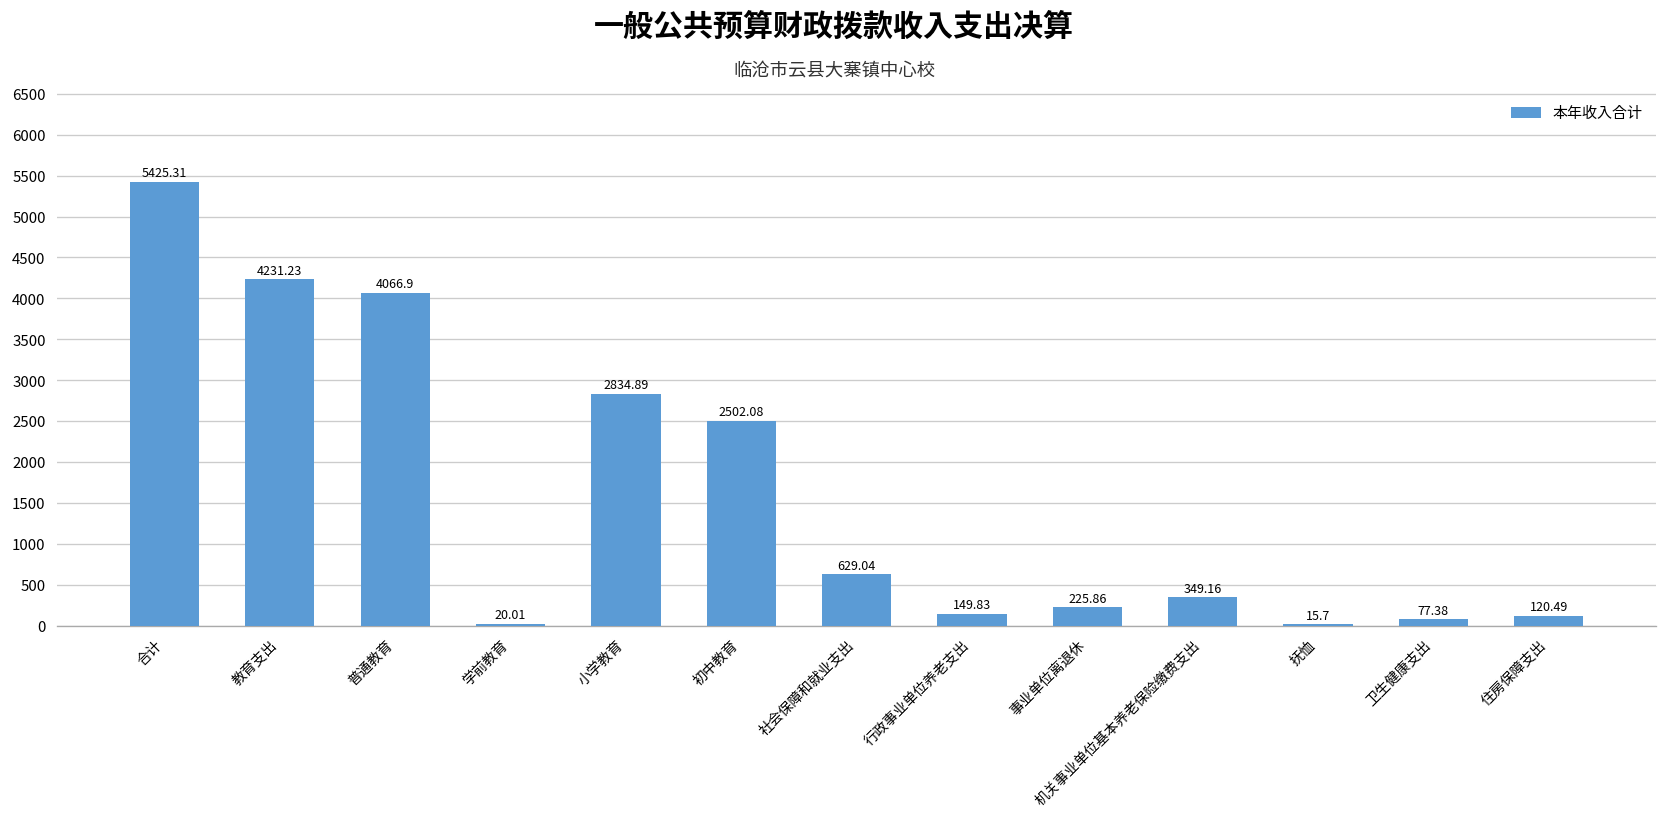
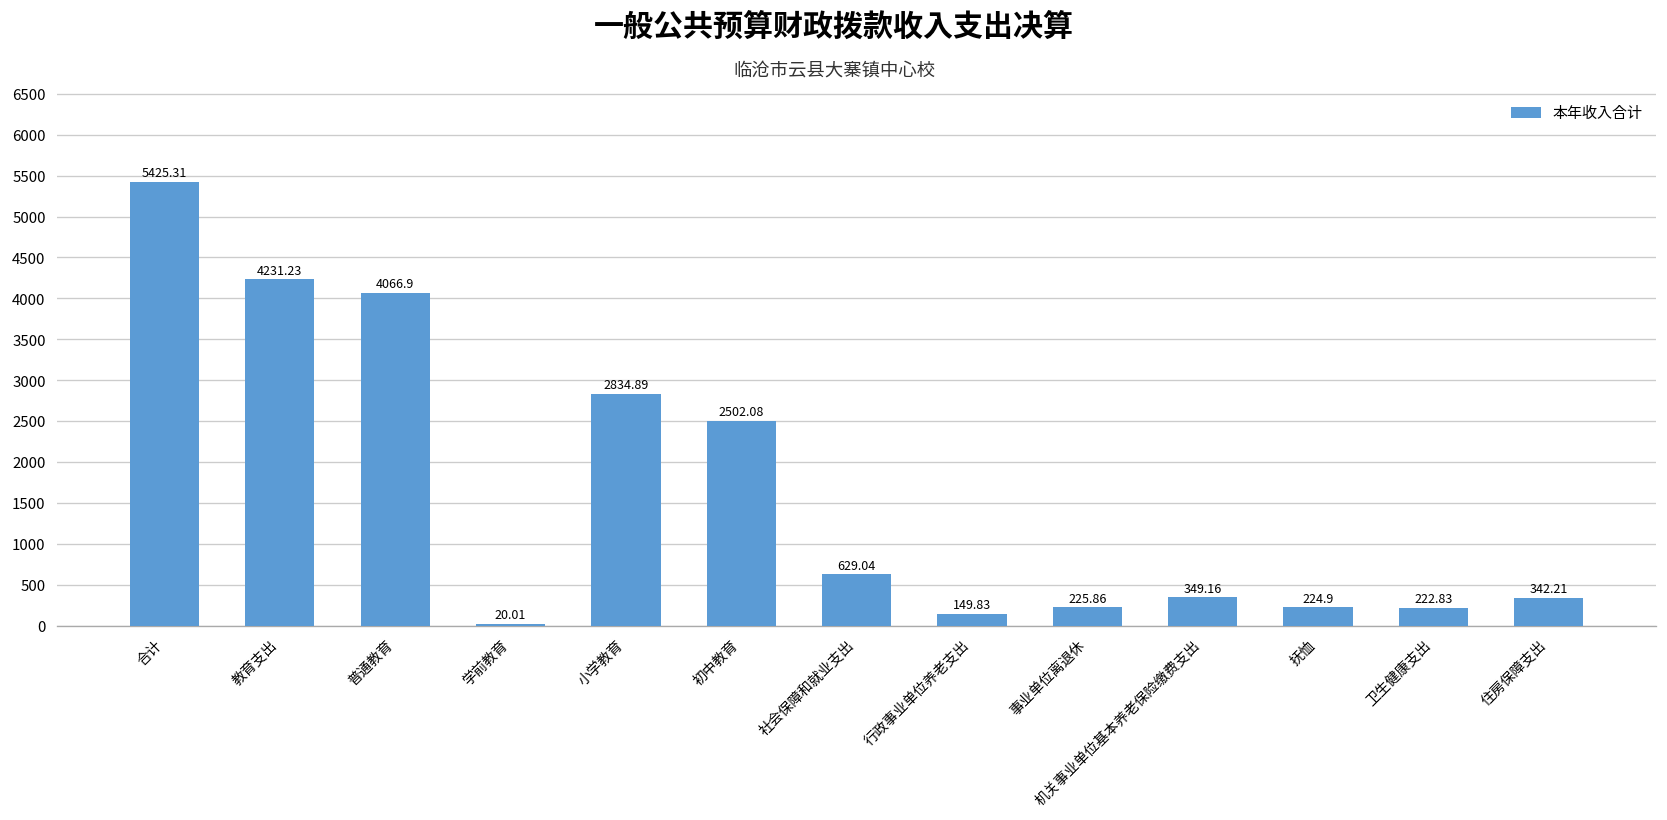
抚恤: 15.7 -> 224.9
卫生健康支出: 77.38 -> 222.83
住房保障支出: 120.49 -> 342.21
